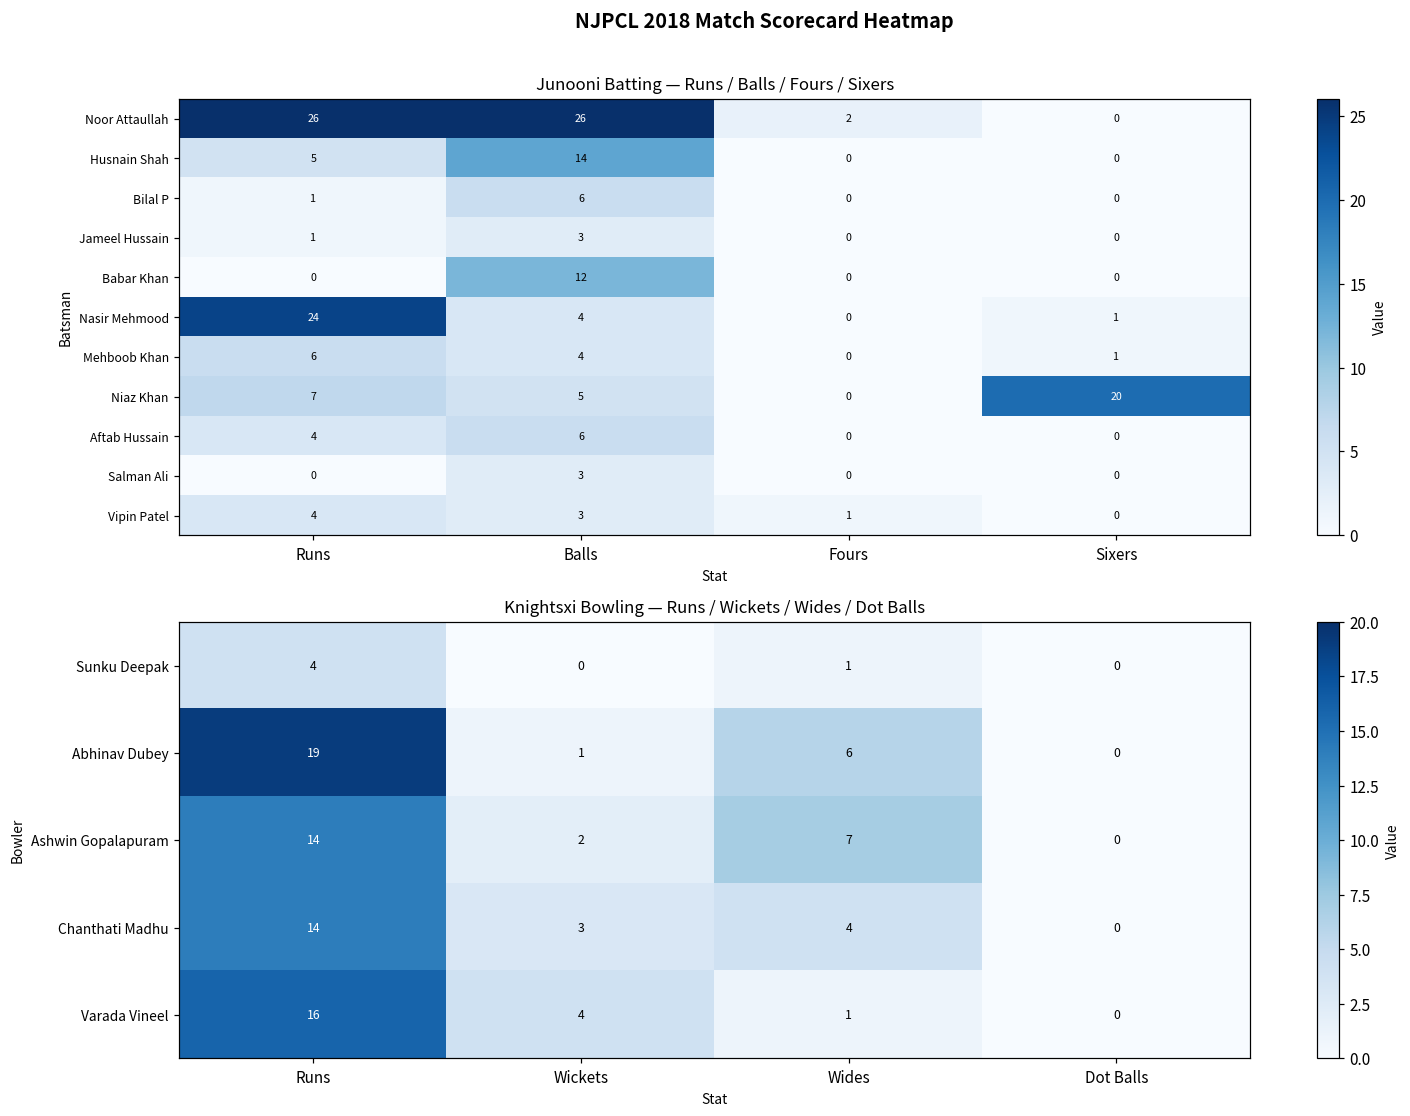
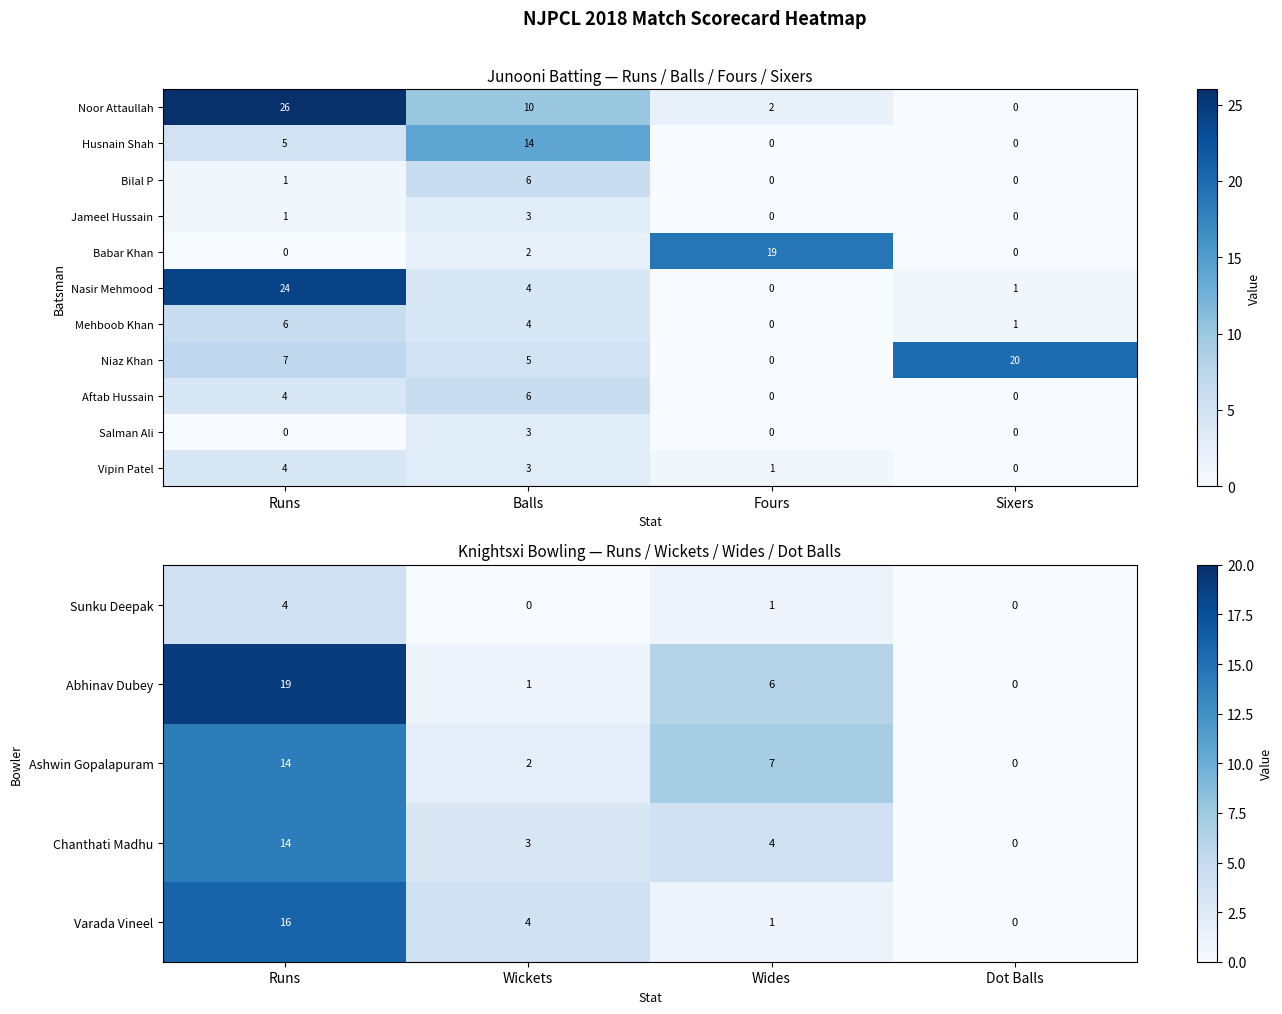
Junooni Batting — Runs / Balls / Fours / Sixers, Noor Attaullah, Balls: 26 -> 10
Junooni Batting — Runs / Balls / Fours / Sixers, Babar Khan, Balls: 12 -> 2
Junooni Batting — Runs / Balls / Fours / Sixers, Babar Khan, Fours: 0 -> 19
